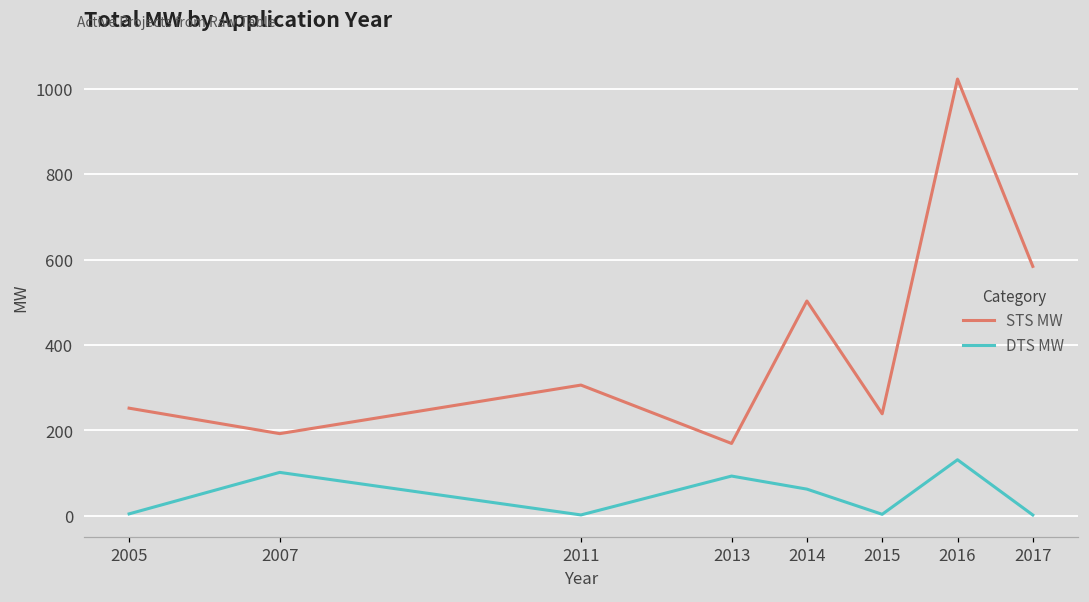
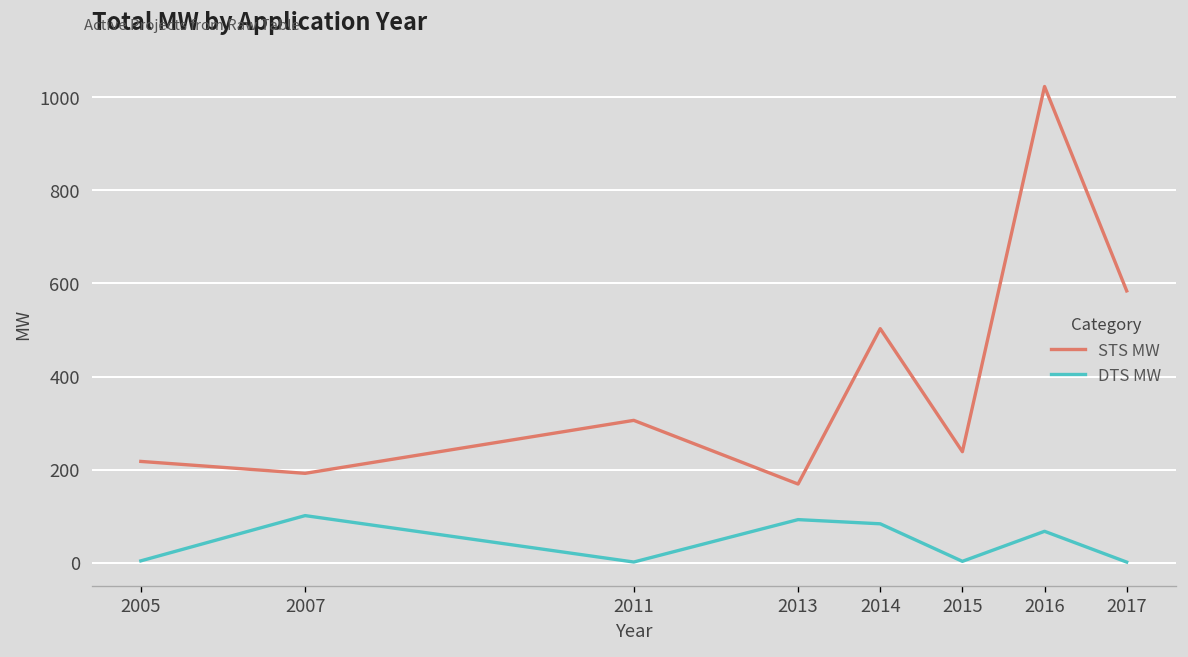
STS MW, 2005: 250 -> 220
DTS MW, 2014: 60 -> 80
DTS MW, 2016: 130 -> 70
